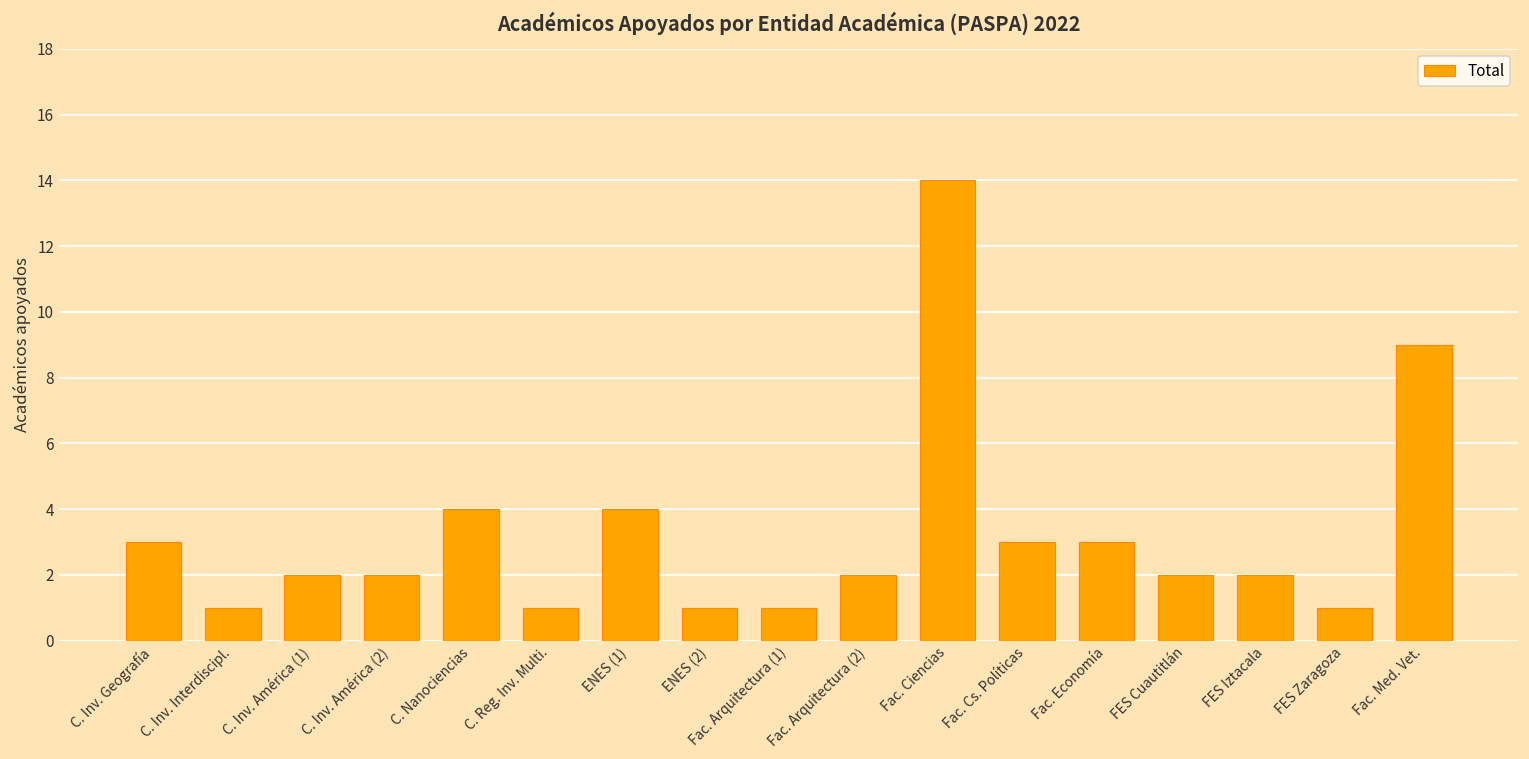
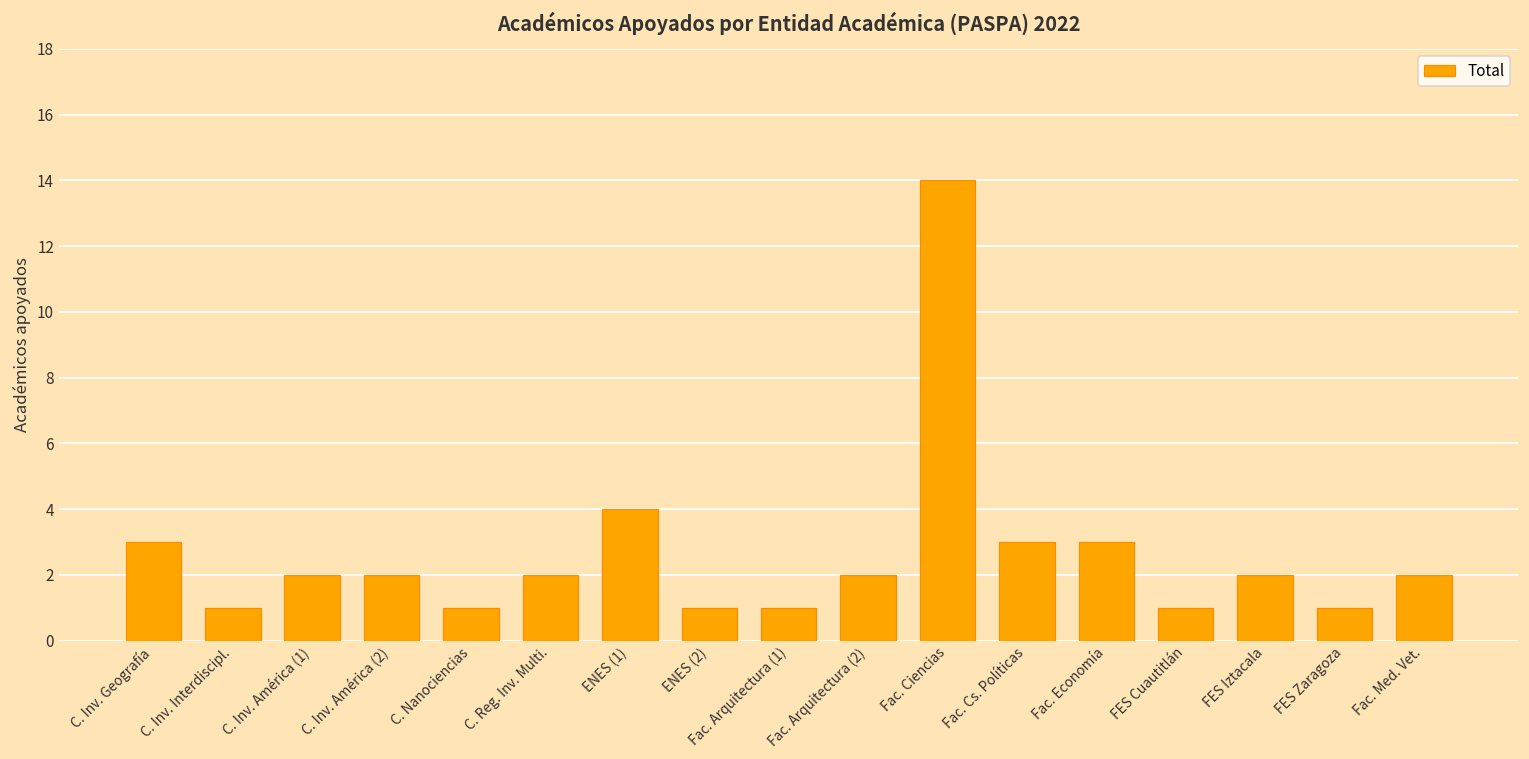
C. Nanociencias: 4 -> 1
C. Reg. Inv. Multi.: 1 -> 2
FES Cuautitlán: 2 -> 1
Fac. Med. Vet.: 9 -> 2
